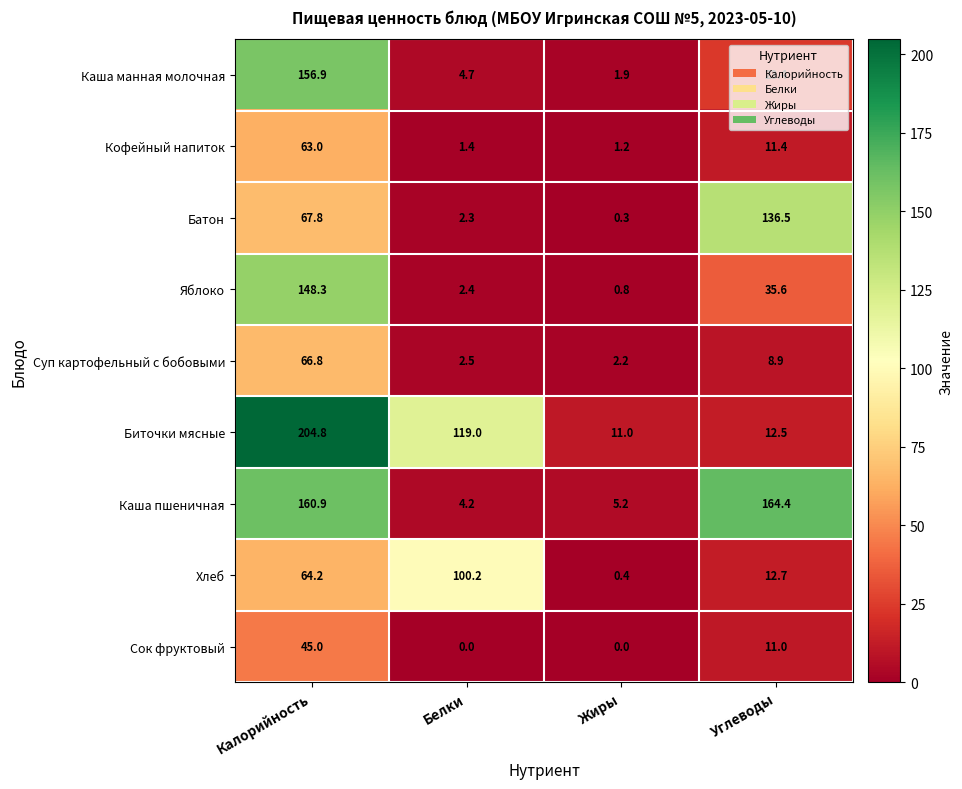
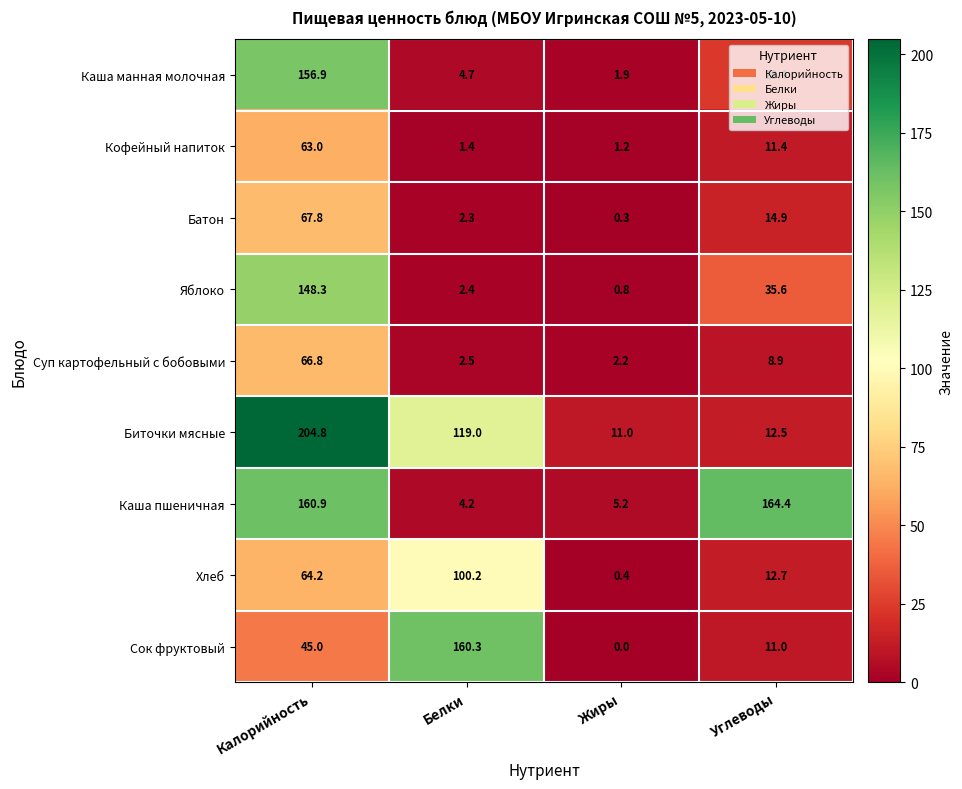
Батон, Углеводы: 136.5 -> 14.9
Сок фруктовый, Белки: 0.0 -> 160.3
